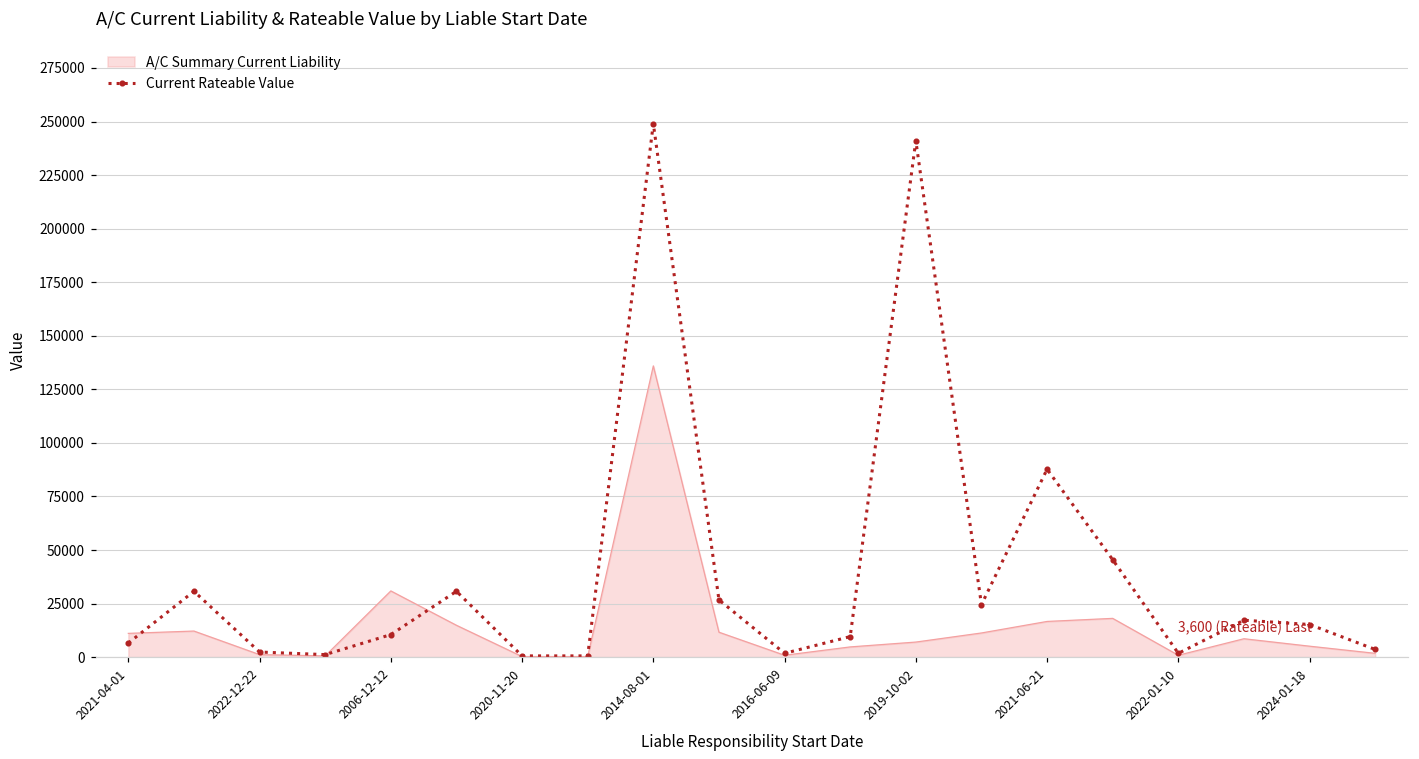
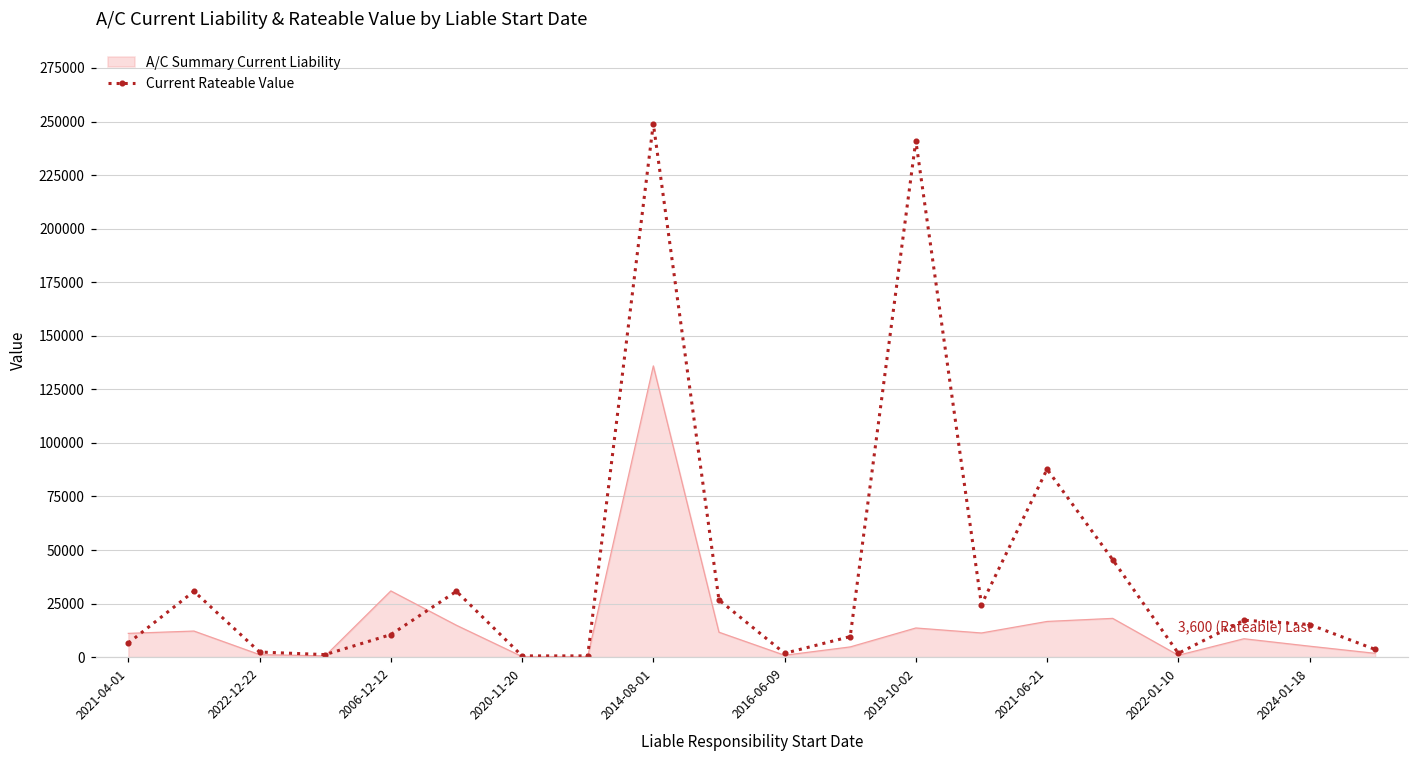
A/C Summary Current Liability, 2019-10-02: 7000 -> 14000
